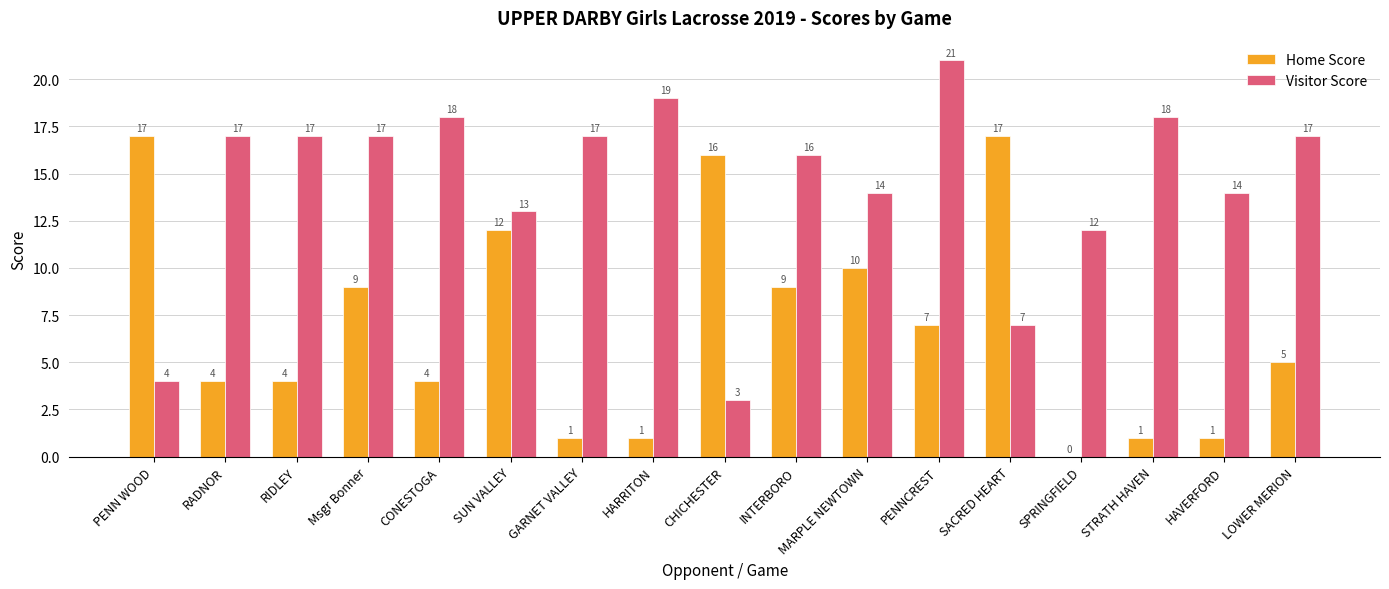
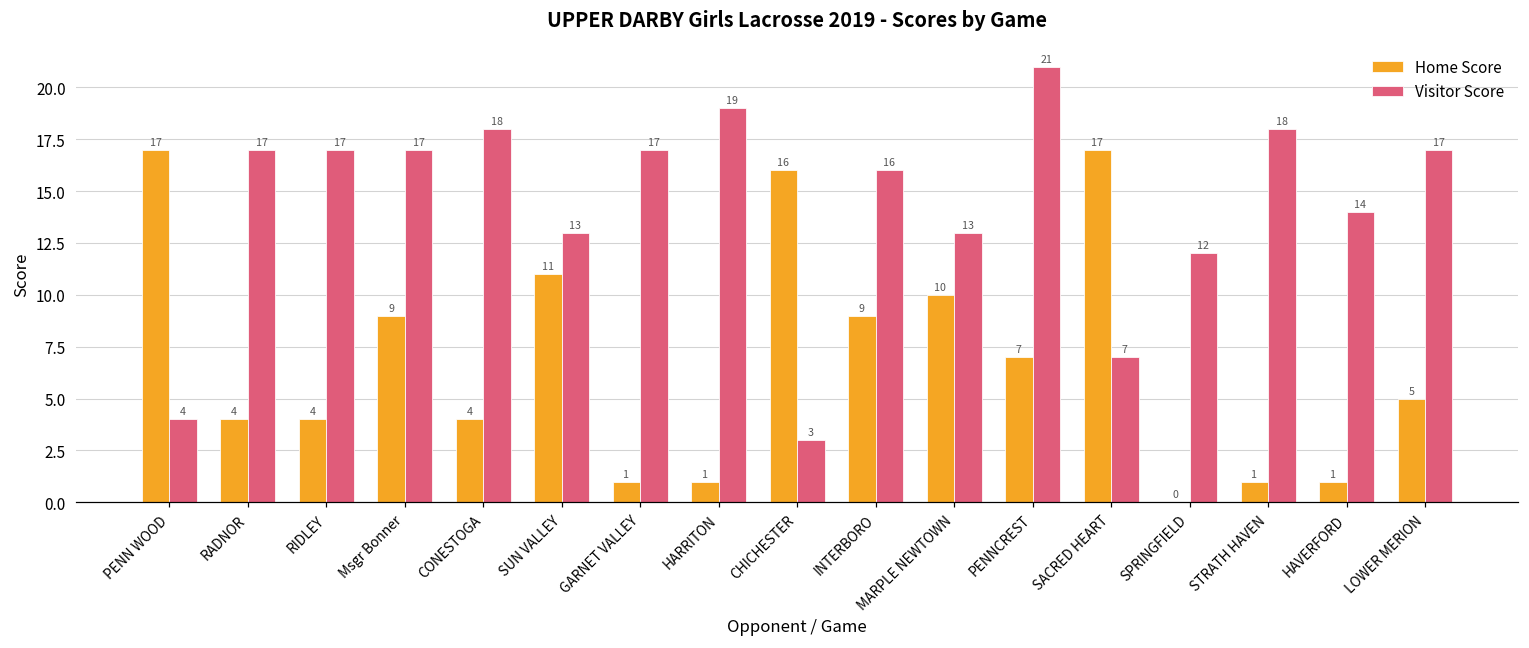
Home Score, SUN VALLEY: 12 -> 11
Visitor Score, MARPLE NEWTOWN: 14 -> 13
